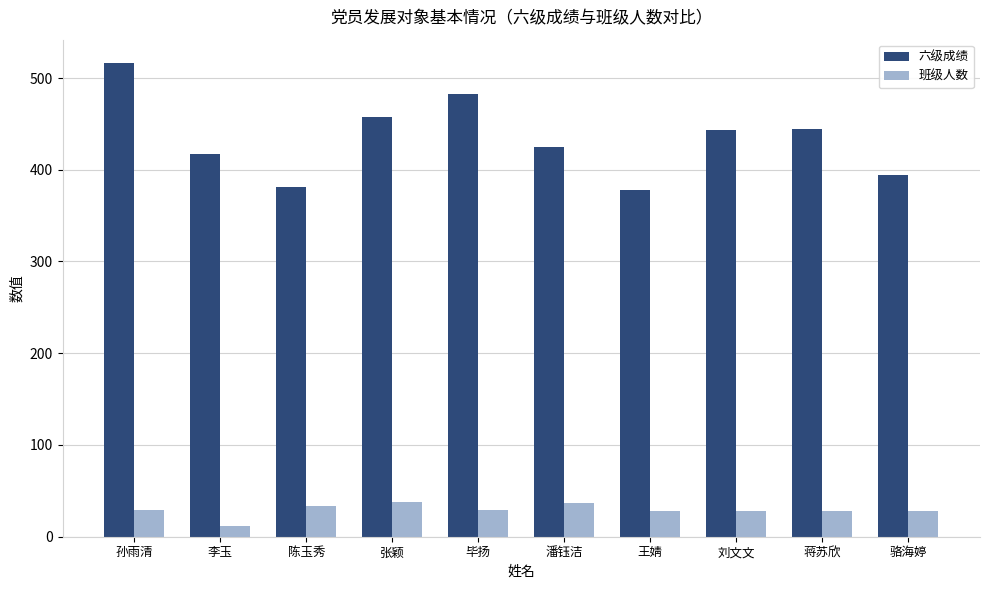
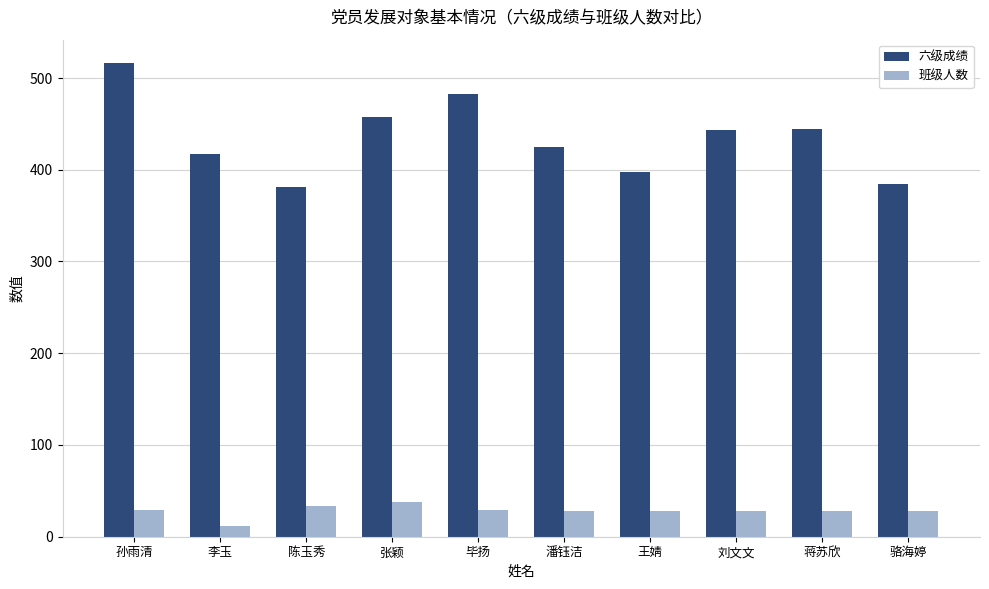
班级人数, 潘钰洁: 40 -> 30
六级成绩, 王婧: 380 -> 400
六级成绩, 骆海婷: 390 -> 380
